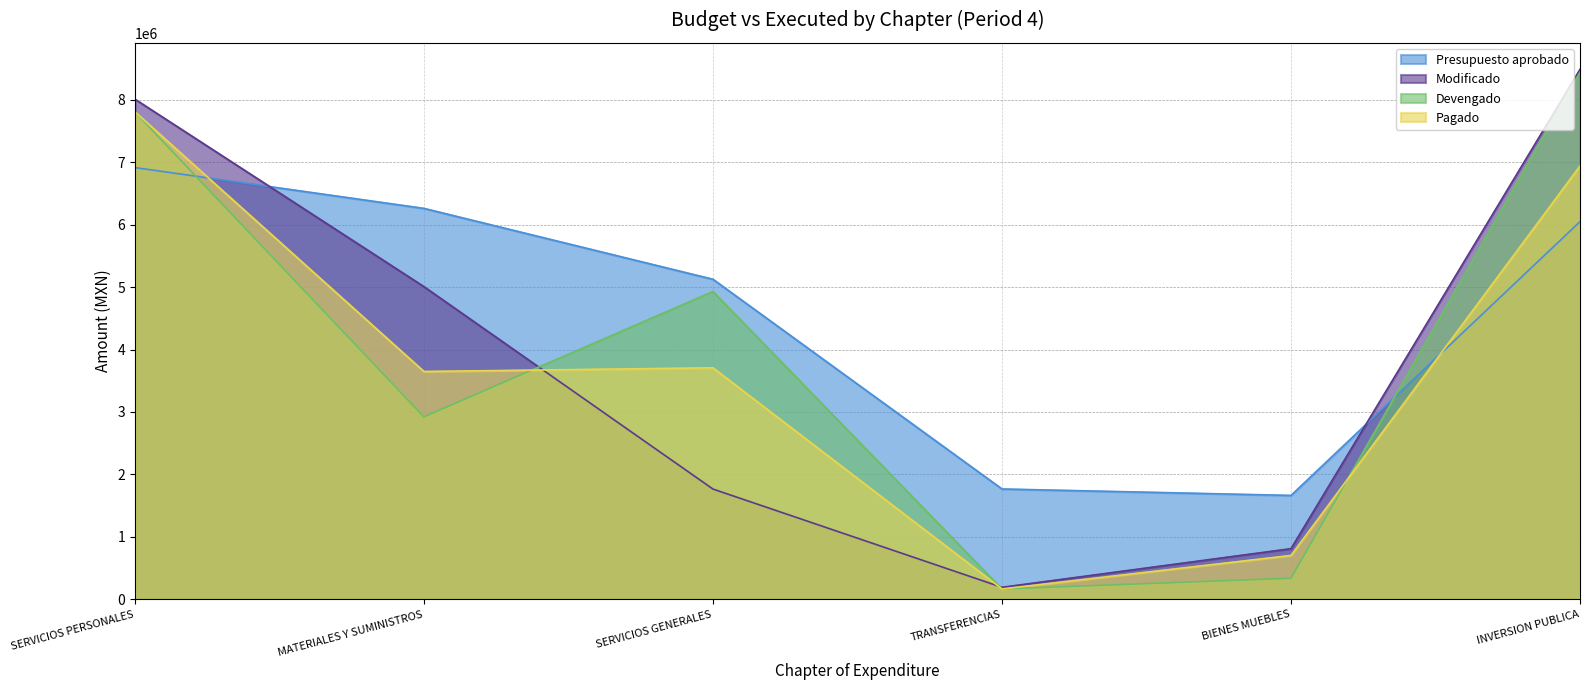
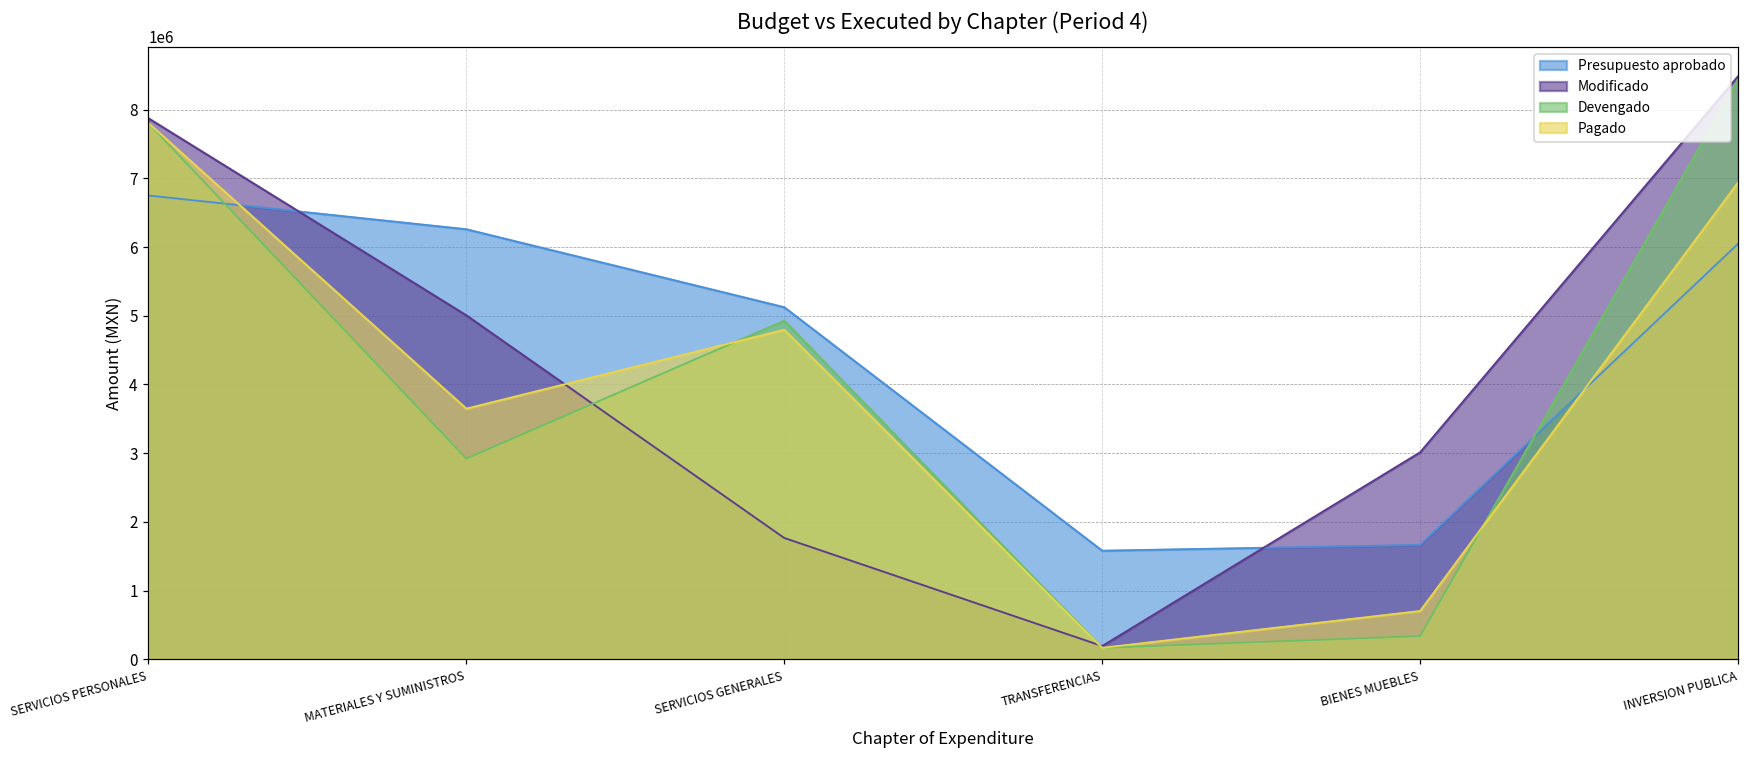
Presupuesto aprobado, SERVICIOS PERSONALES: 6900000 -> 6700000
Modificado, SERVICIOS PERSONALES: 8000000 -> 7900000
Pagado, SERVICIOS GENERALES: 3700000 -> 4800000
Presupuesto aprobado, TRANSFERENCIAS: 1800000 -> 1600000
Modificado, BIENES MUEBLES: 800000 -> 3000000
